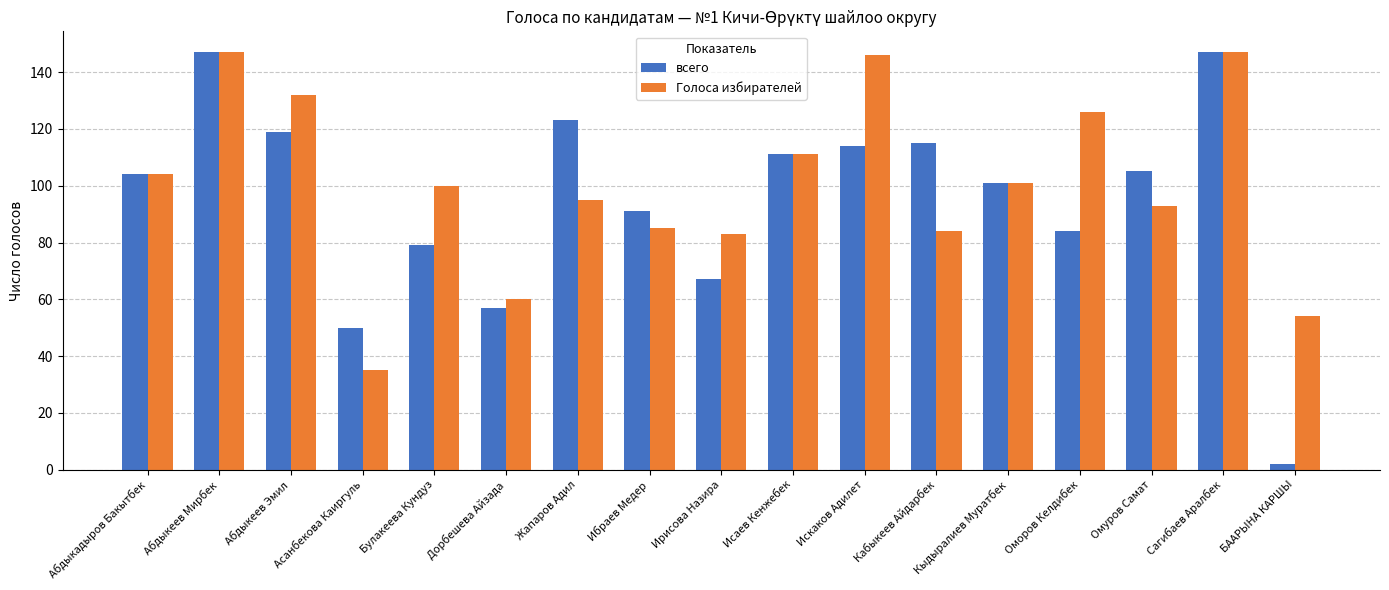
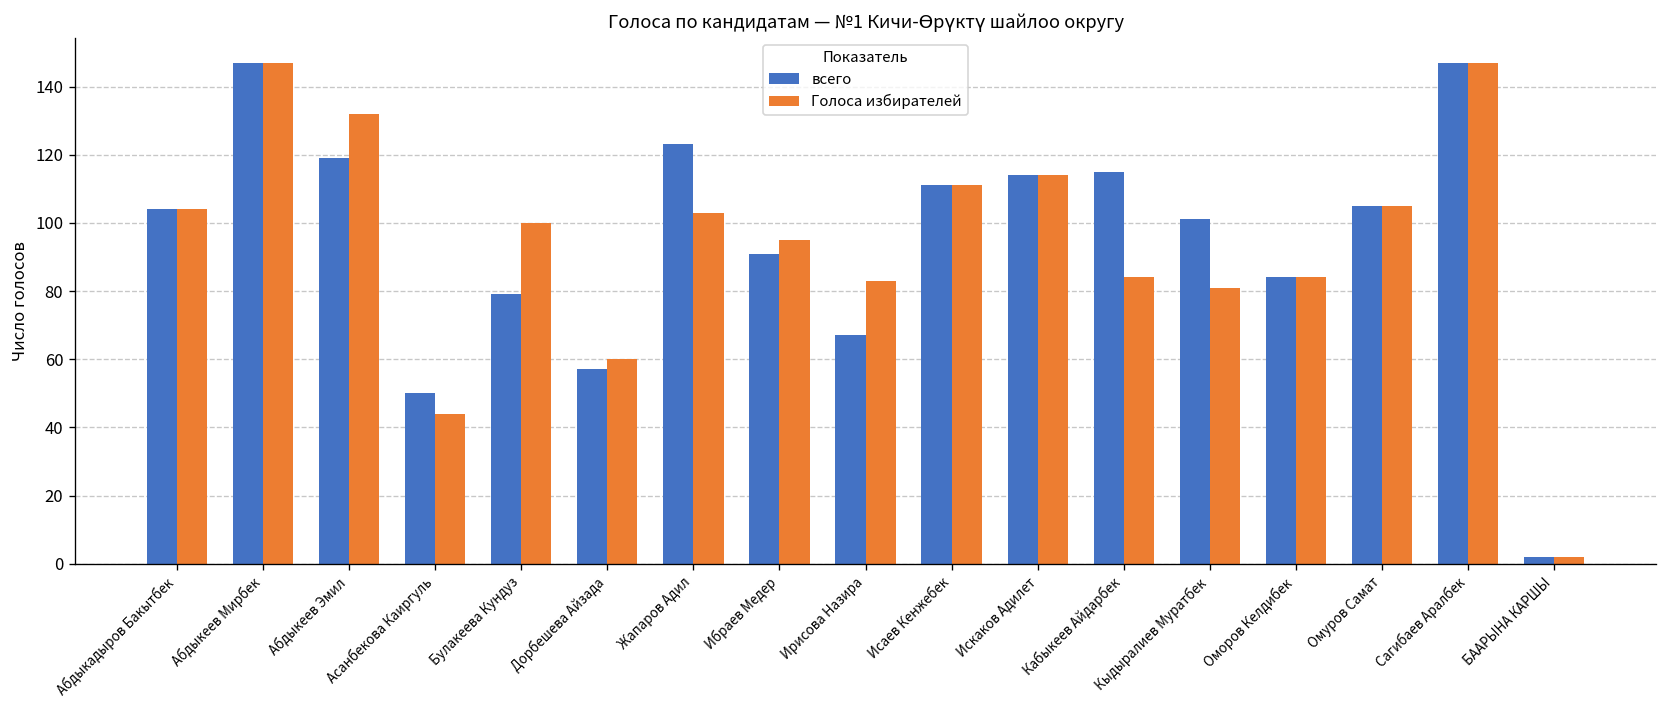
Голоса избирателей, Асанбекова Каиргуль: 35 -> 44
Голоса избирателей, Жапаров Адил: 95 -> 103
Голоса избирателей, Ибраев Медер: 85 -> 95
Голоса избирателей, Искаков Адилет: 146 -> 114
Голоса избирателей, Кыдыралиев Муратбек: 101 -> 81
Голоса избирателей, Оморов Келдибек: 126 -> 84
Голоса избирателей, Омуров Самат: 93 -> 105
Голоса избирателей, БААРЫНА КАРШЫ: 54 -> 2
